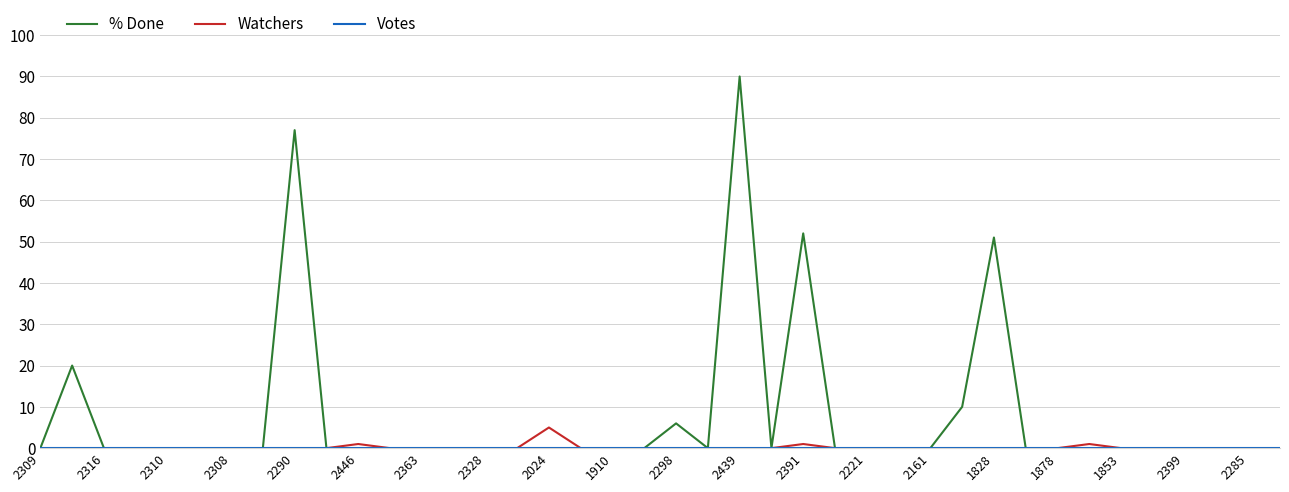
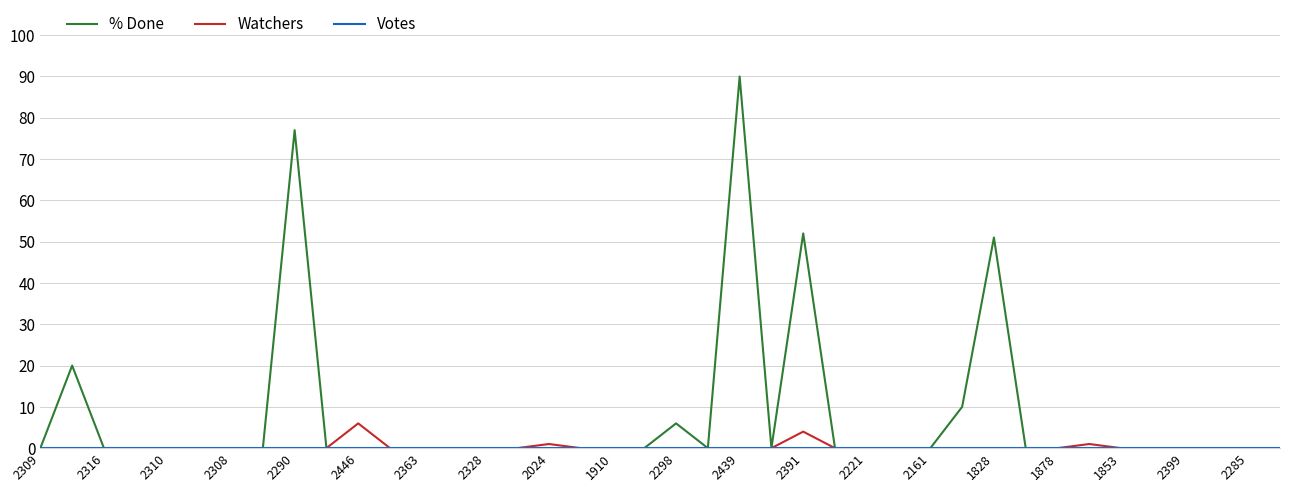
Watchers, 2446: 1 -> 6
Watchers, 2024: 5 -> 1
Watchers, 2391: 1 -> 4
